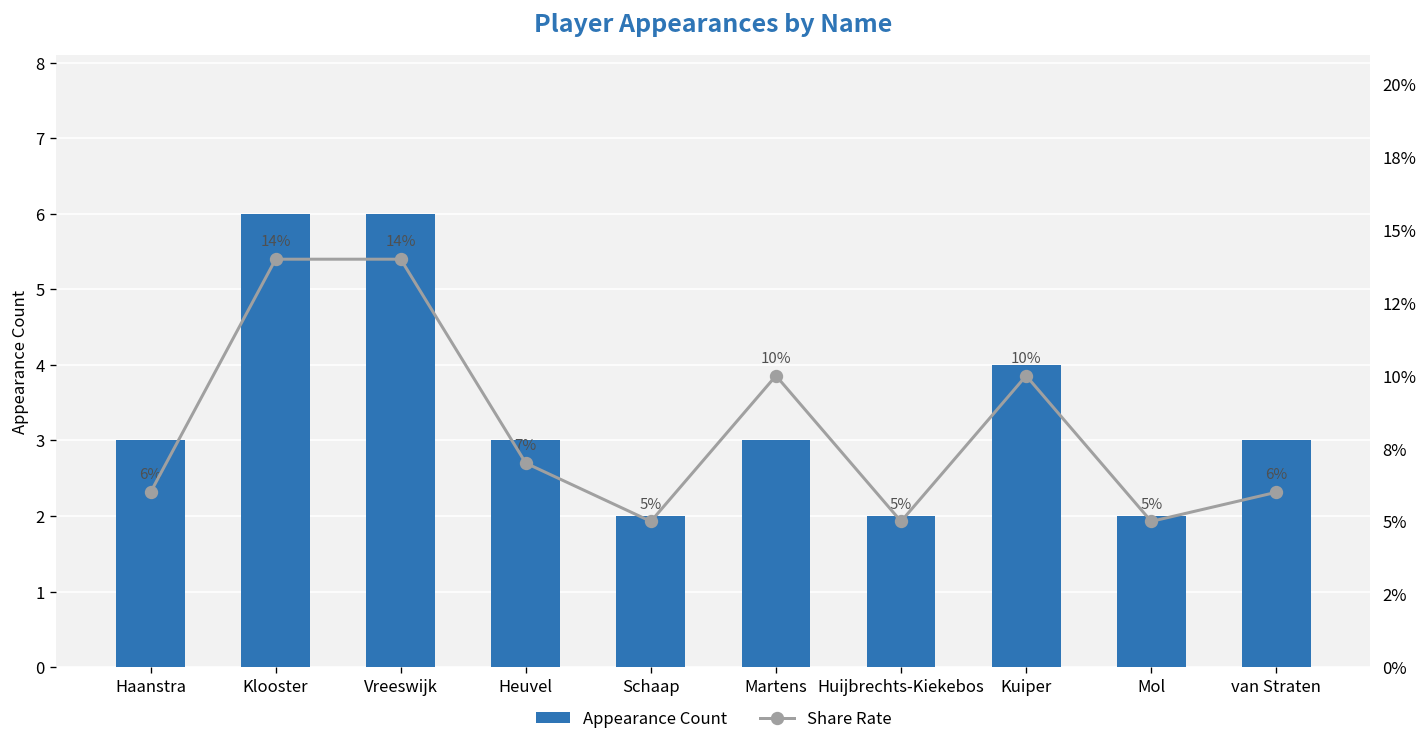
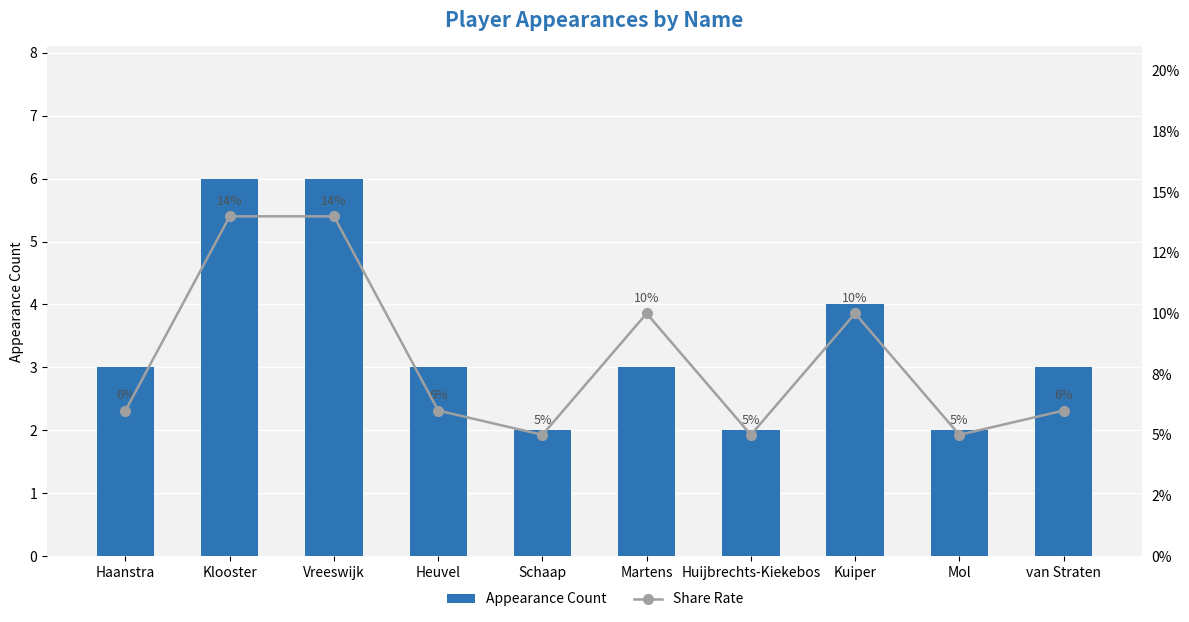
Share Rate, Heuvel: 7% -> 6%
